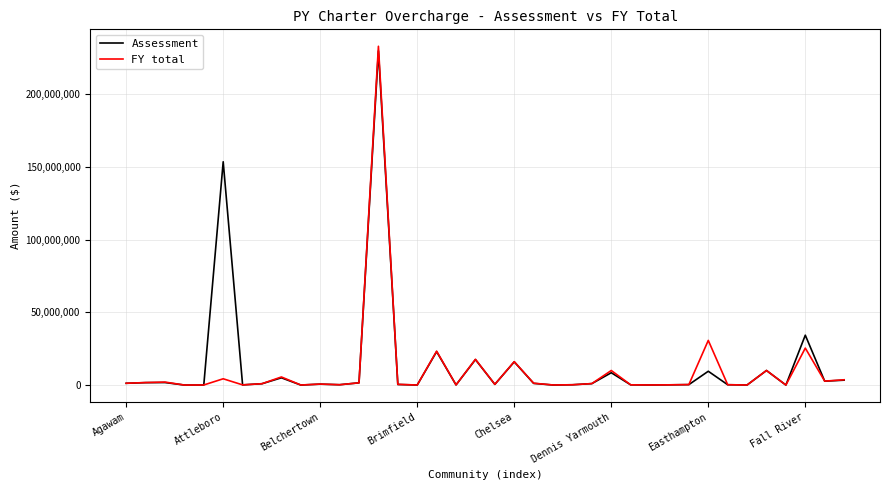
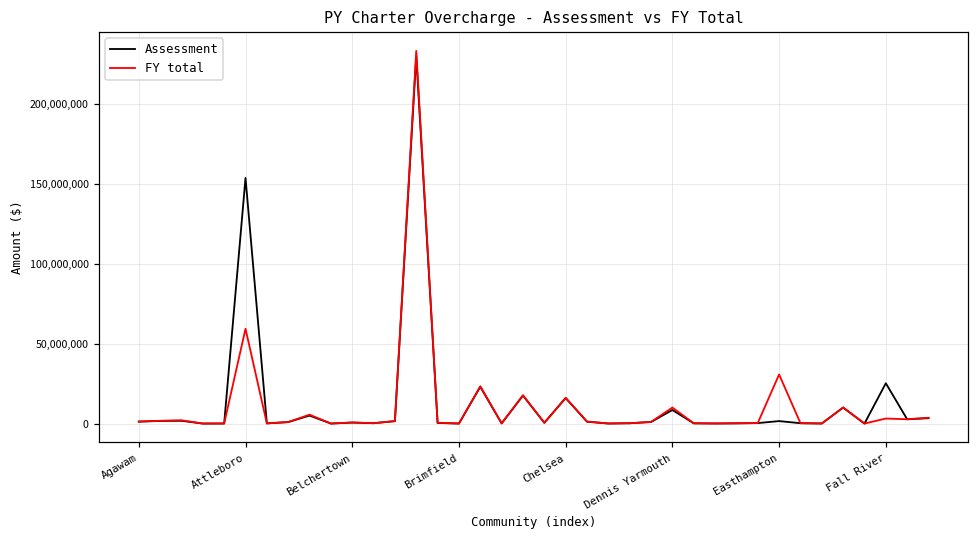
FY total, Attleboro: 4,000,000 -> 59,000,000
Assessment, Easthampton: 10,000,000 -> 2,000,000
Assessment, Fall River: 34,000,000 -> 25,000,000
FY total, Fall River: 25,000,000 -> 3,000,000
